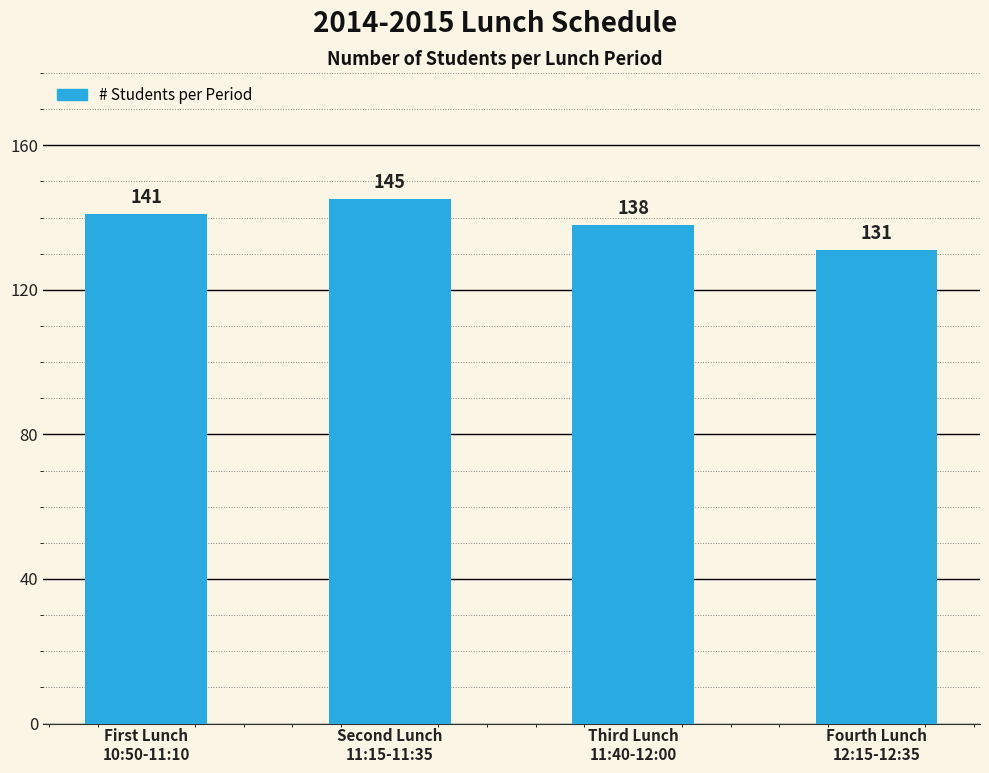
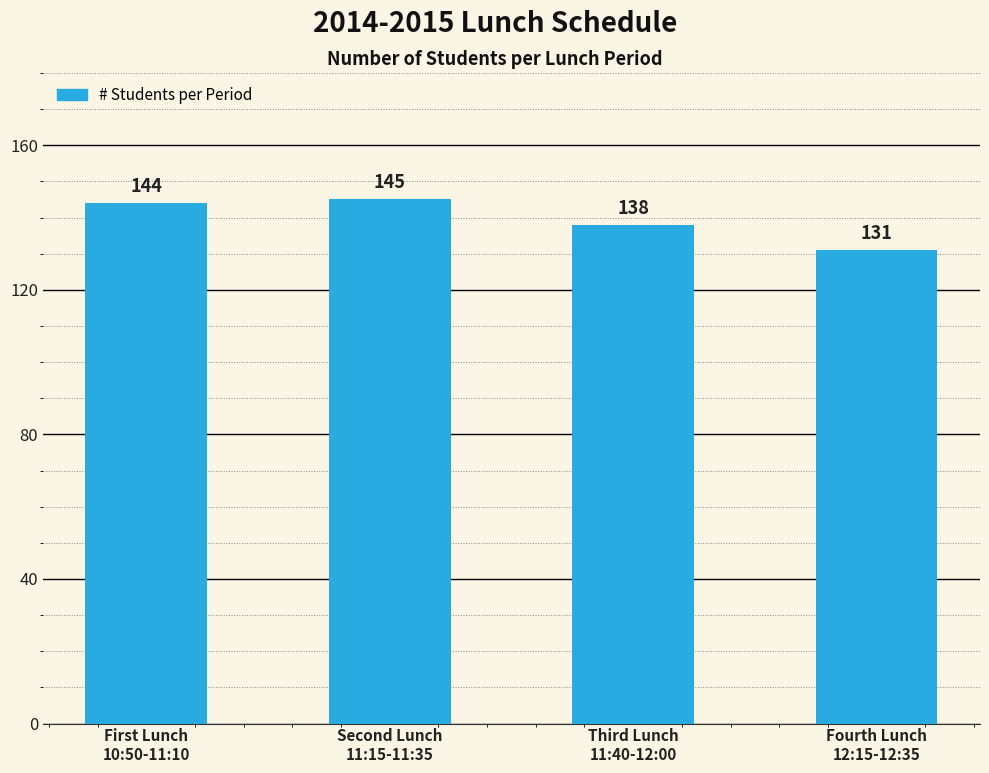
First Lunch 10:50-11:10: 141 -> 144
